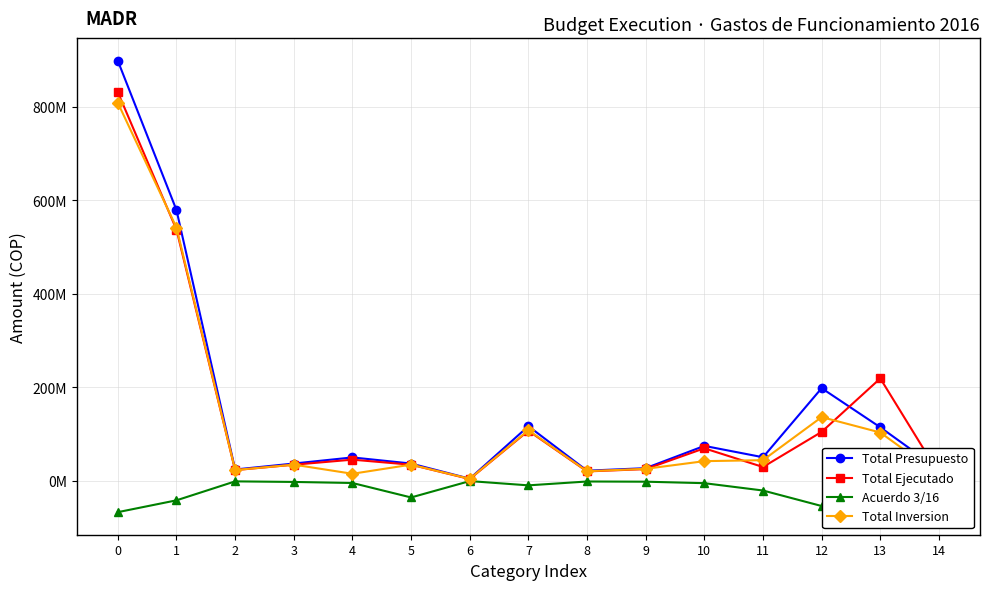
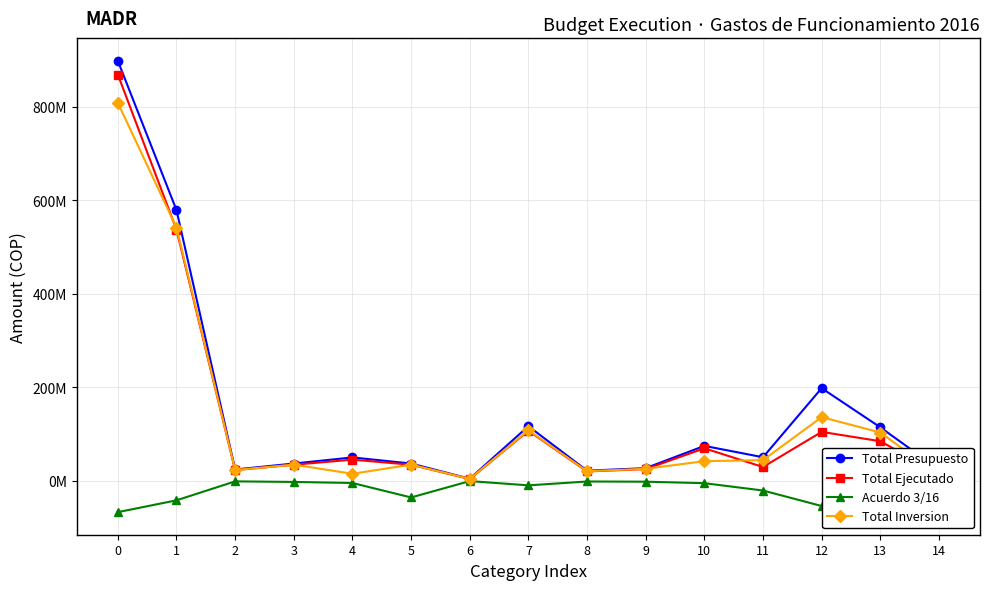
Total Ejecutado, 0: 830000000 -> 870000000
Total Ejecutado, 13: 220000000 -> 80000000
